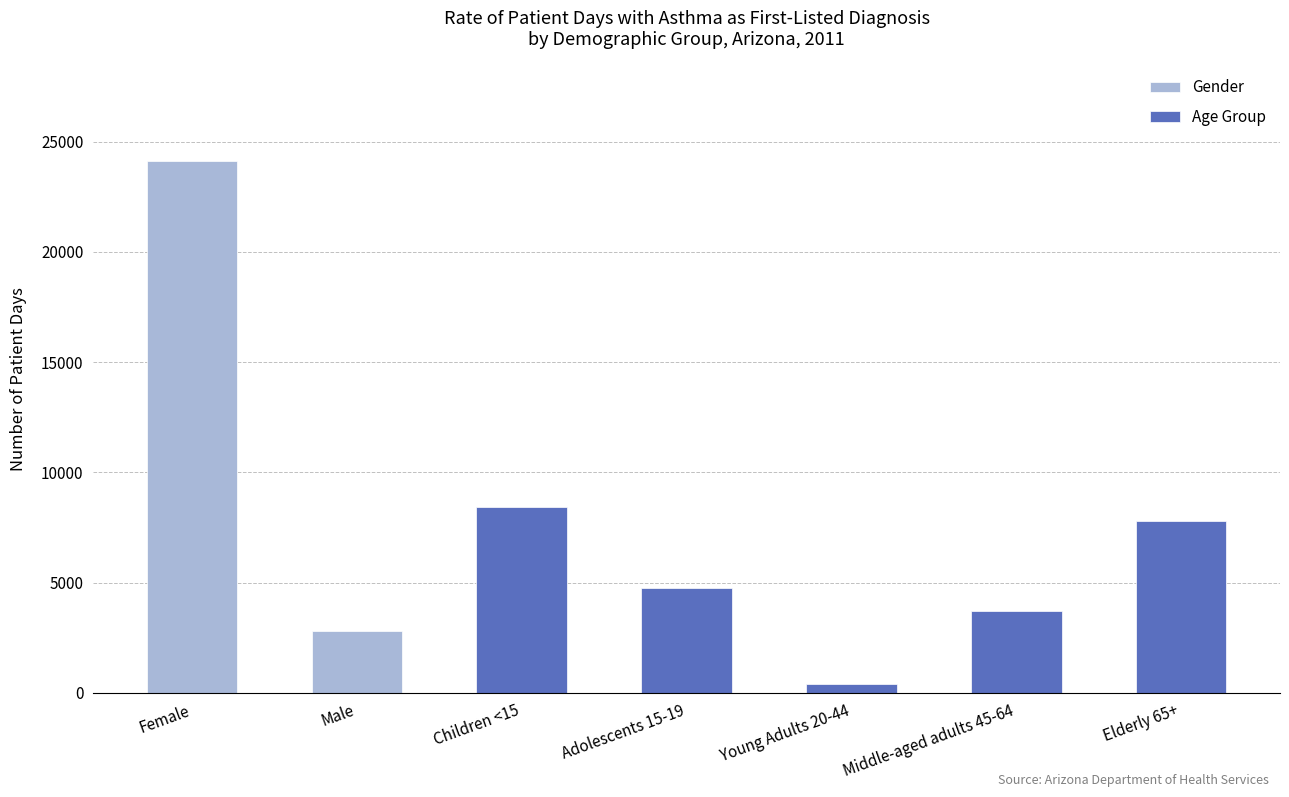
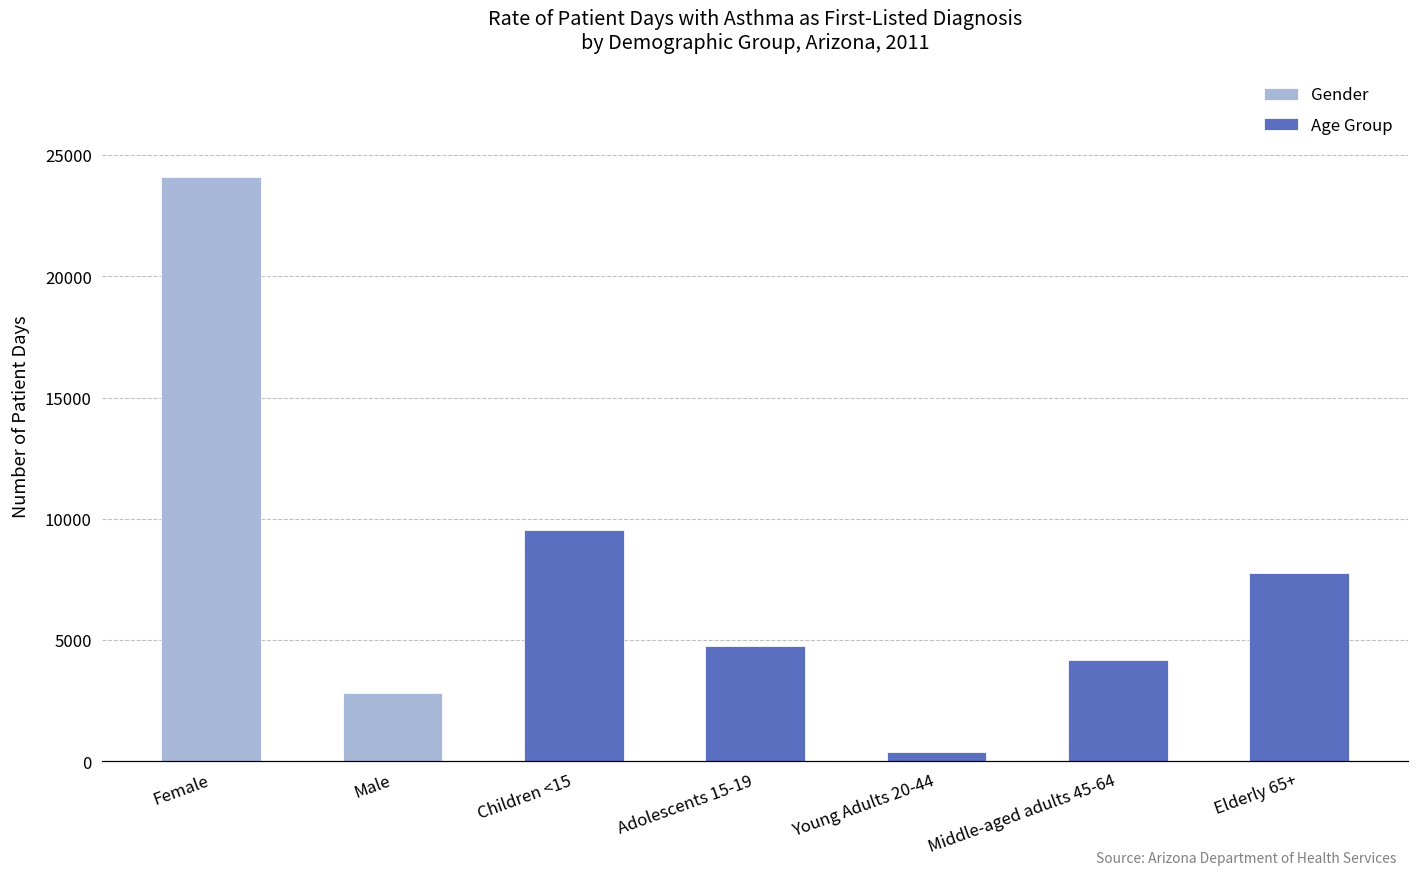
Age Group, Children <15: 8400 -> 9500
Age Group, Middle-aged adults 45-64: 3700 -> 4200
